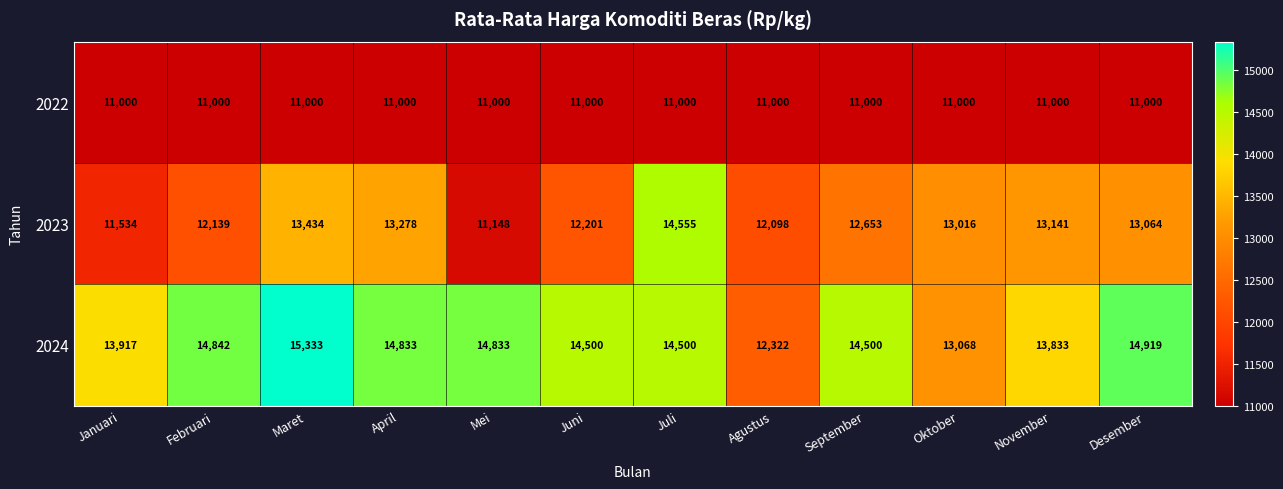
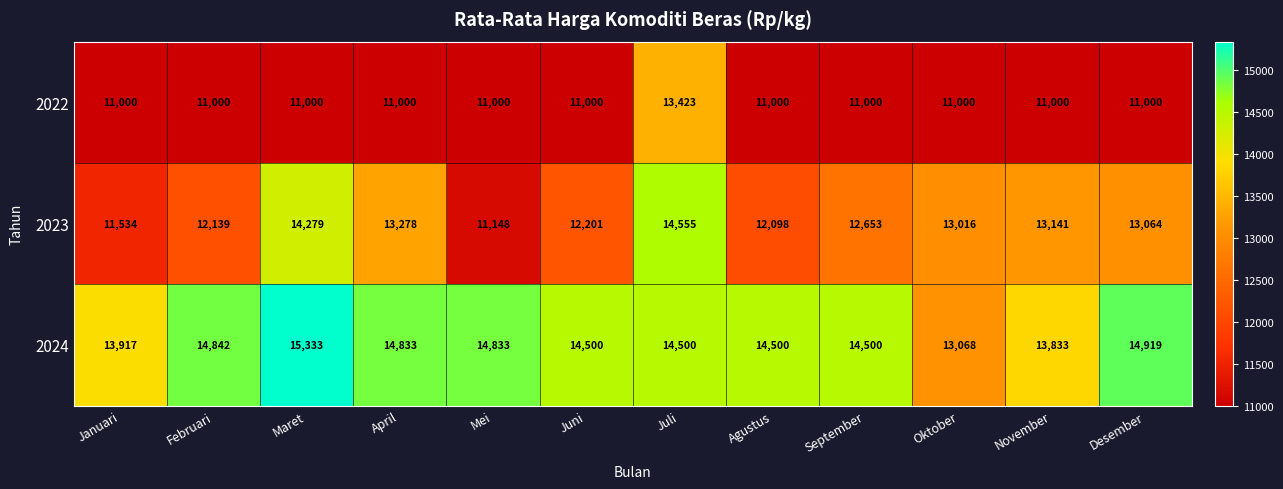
2022, Juli: 11,000 -> 13,423
2023, Maret: 13,434 -> 14,279
2024, Agustus: 12,322 -> 14,500
